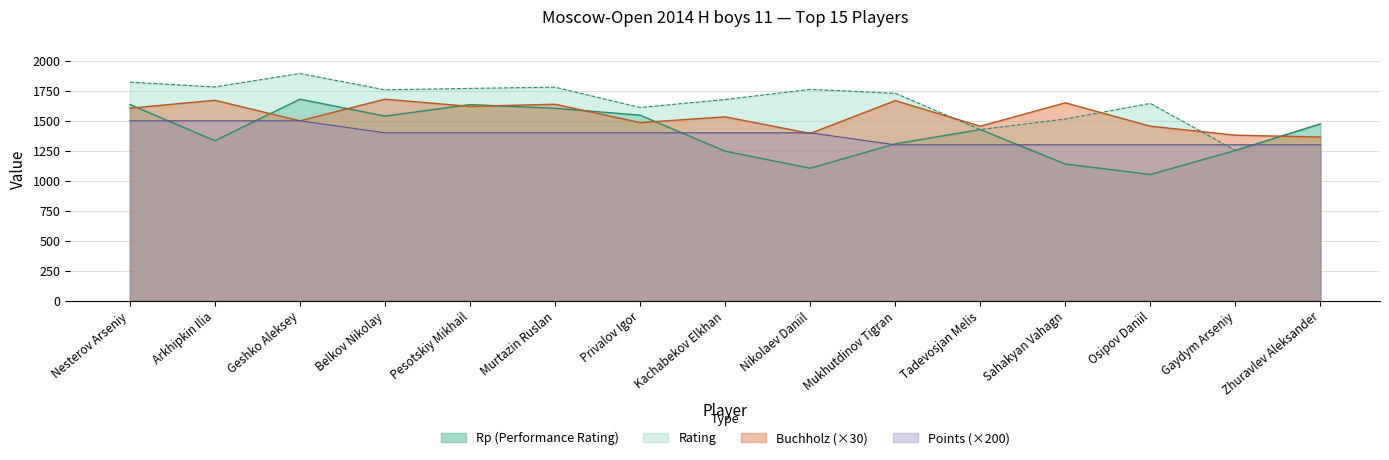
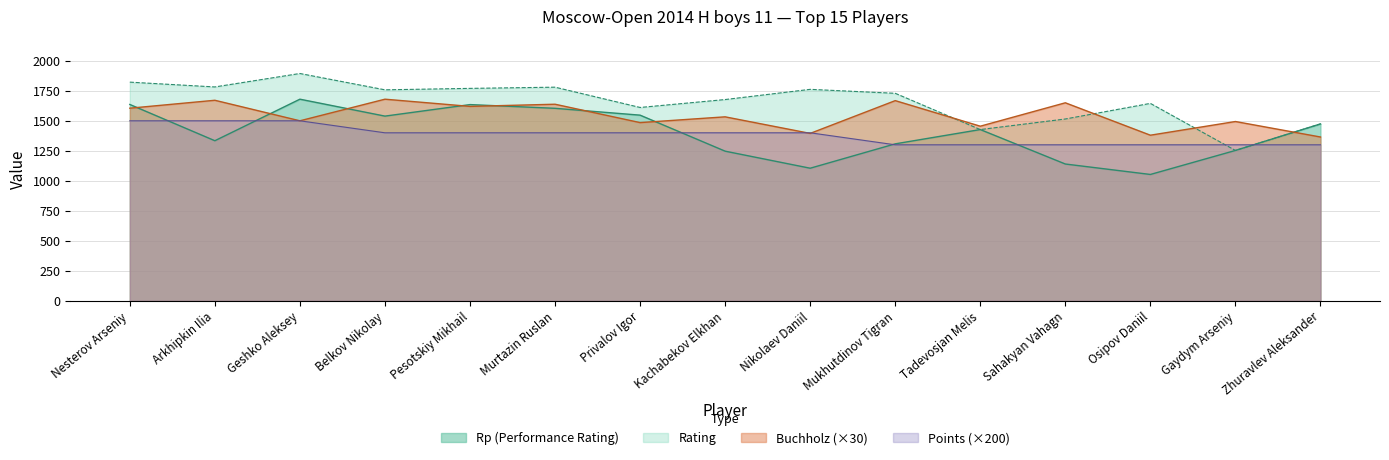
Buchholz (×30), Osipov Daniil: 1460 -> 1380
Buchholz (×30), Gaydym Arseniy: 1380 -> 1490
